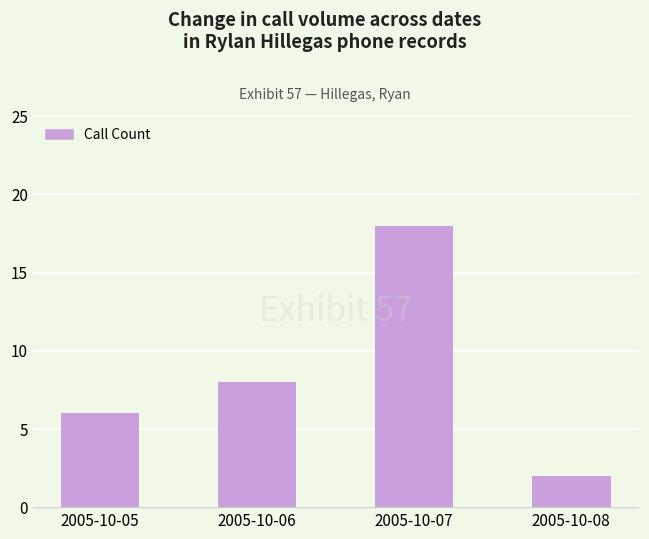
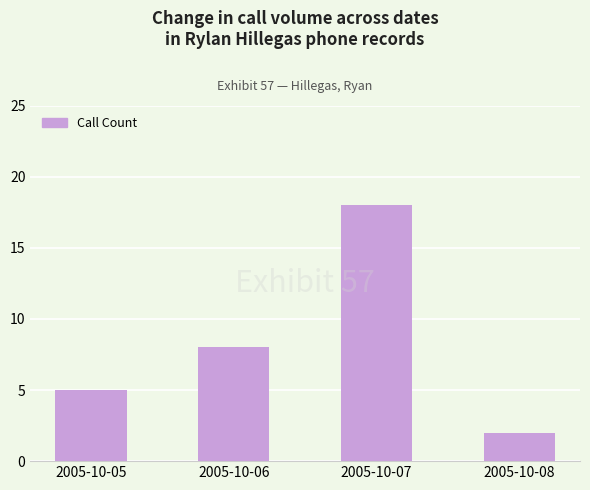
2005-10-05: 6 -> 5
